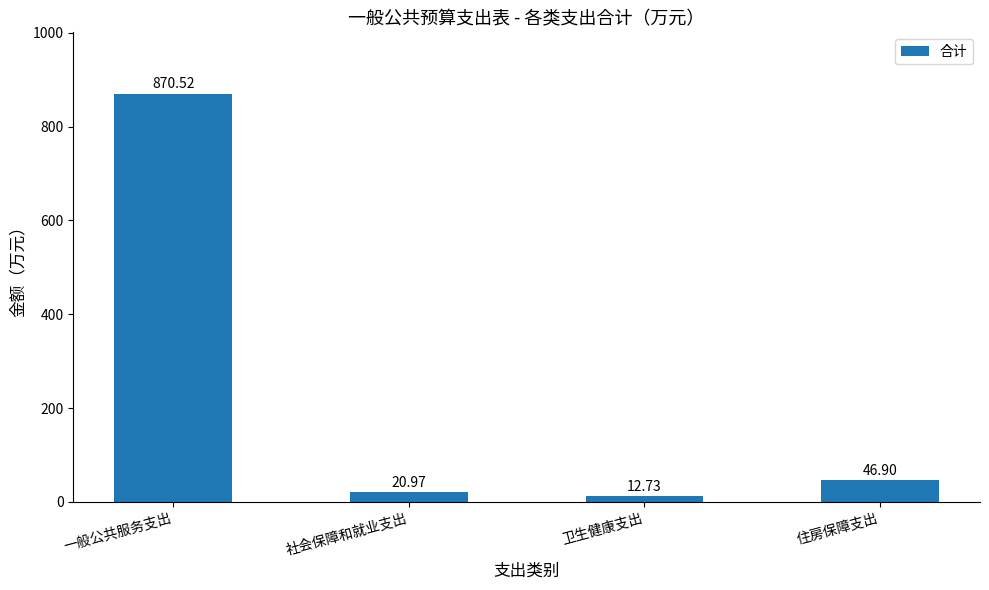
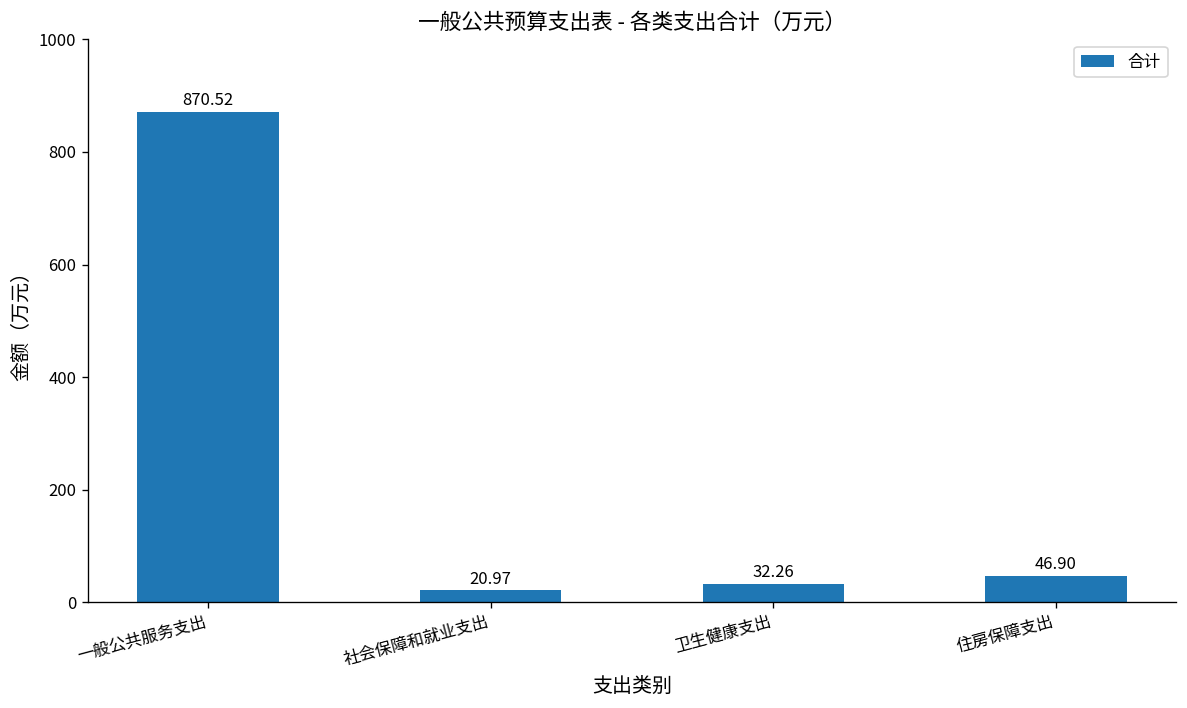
卫生健康支出: 12.73 -> 32.26
